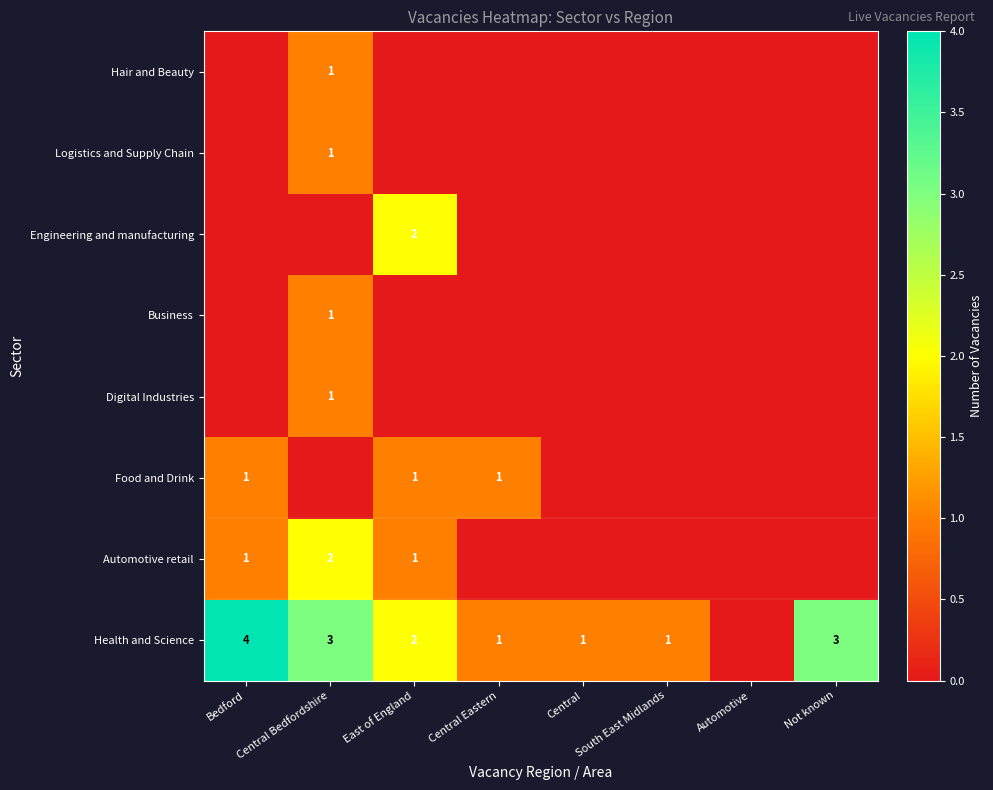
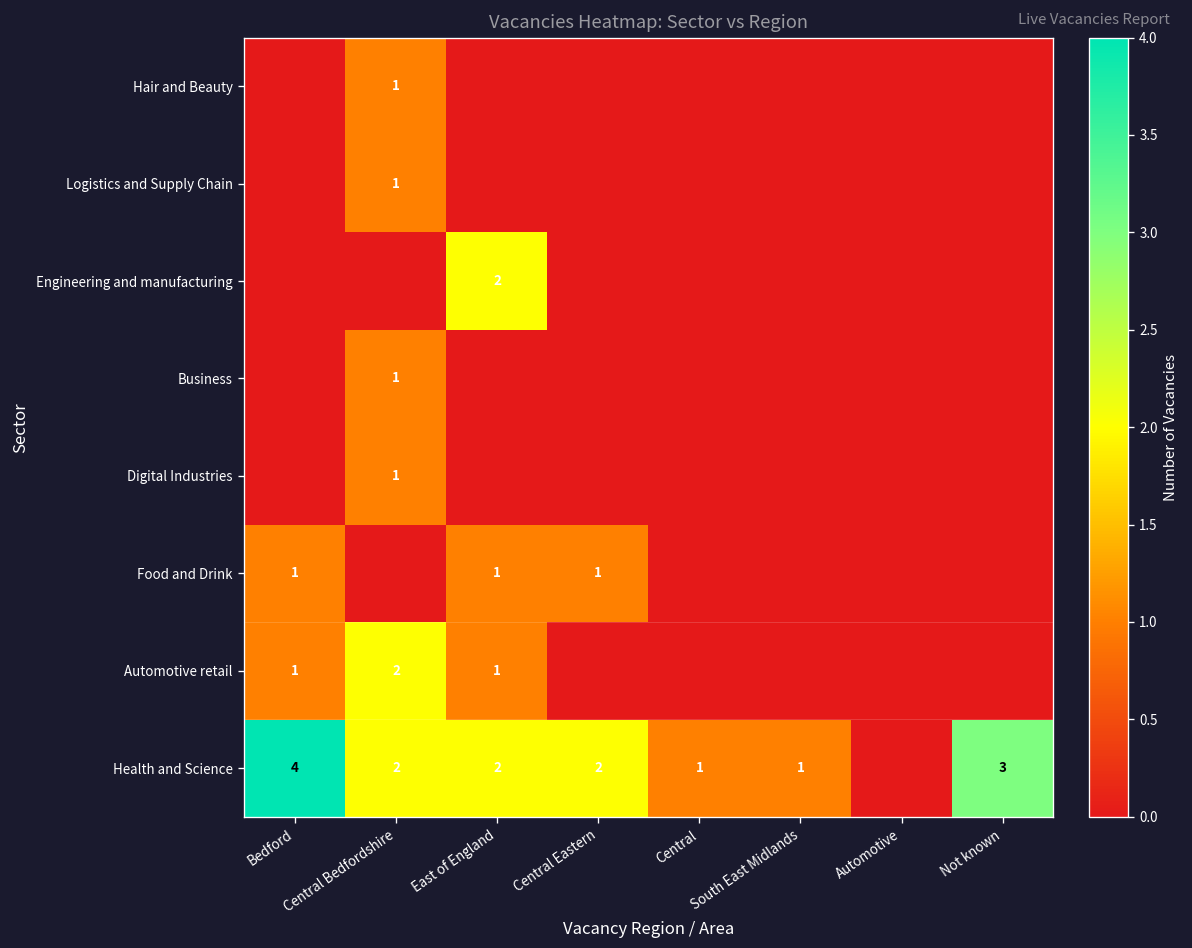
Health and Science, Central Bedfordshire: 3 -> 2
Health and Science, Central Eastern: 1 -> 2
